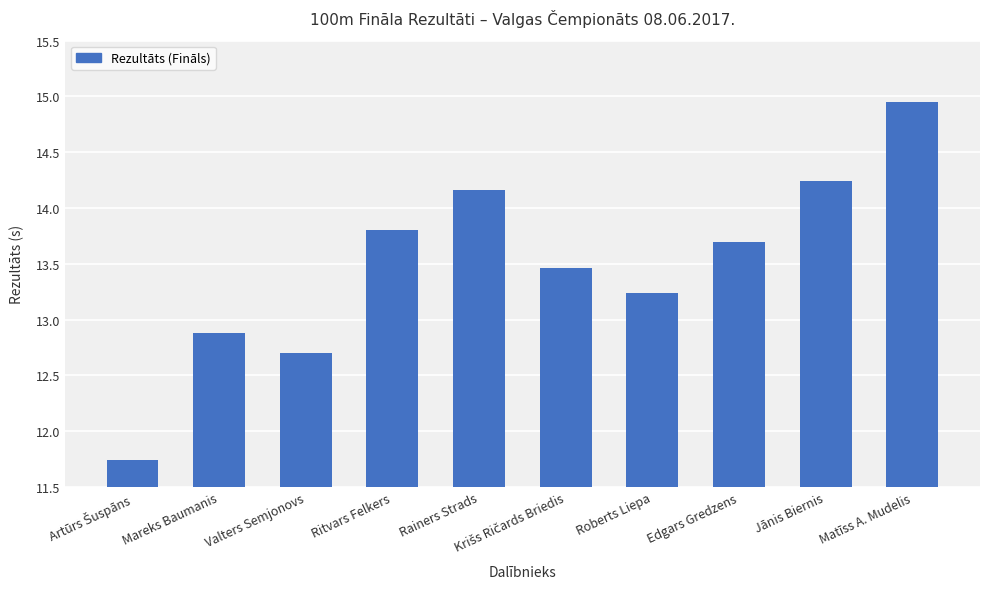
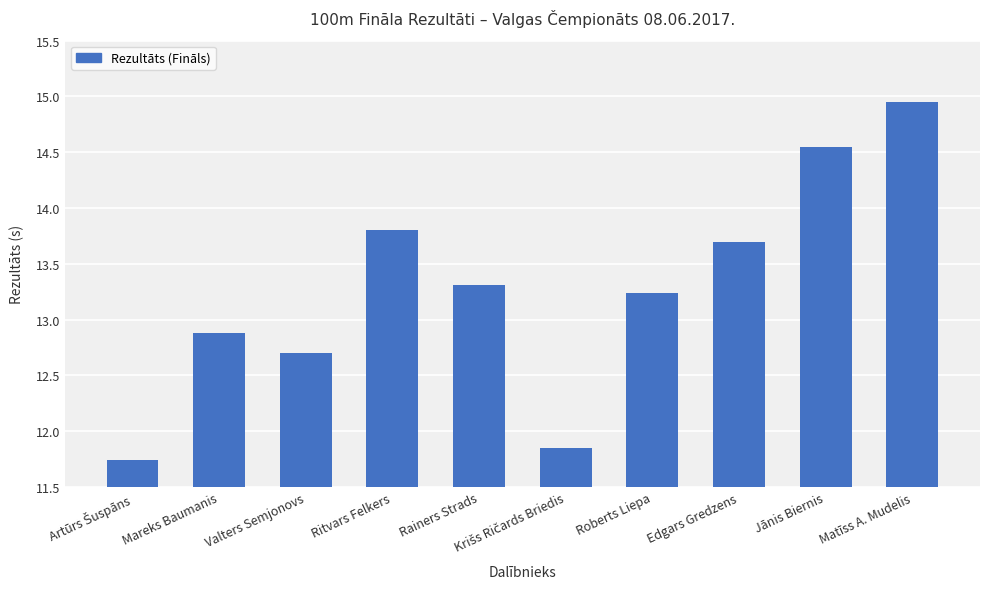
Rainers Strads: 14.16 -> 13.31
Krišs Ričards Briedis: 13.46 -> 11.85
Jānis Biernis: 14.24 -> 14.55
